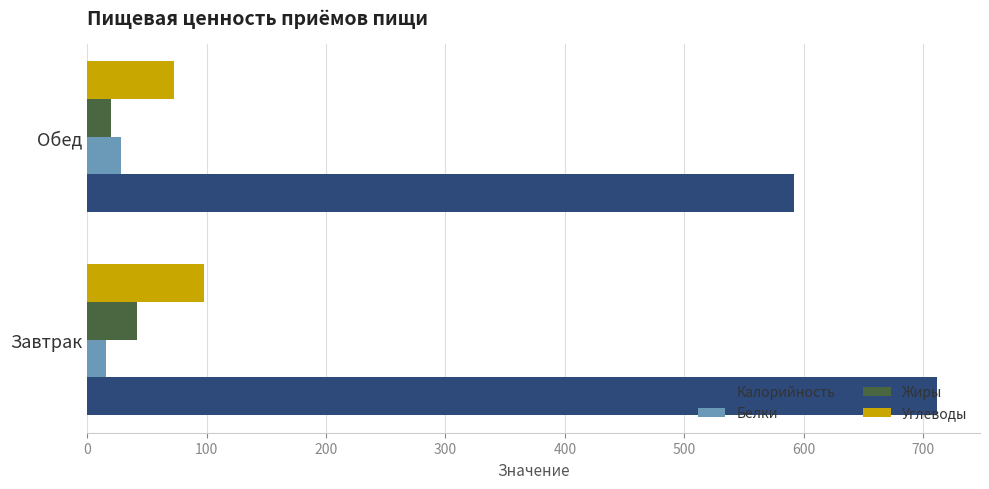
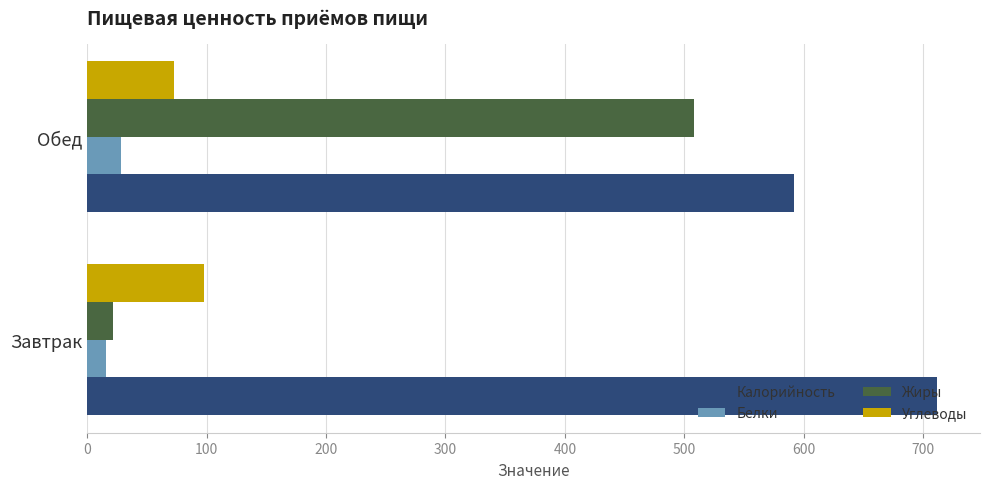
Жиры, Обед: 20 -> 508
Жиры, Завтрак: 42 -> 22
